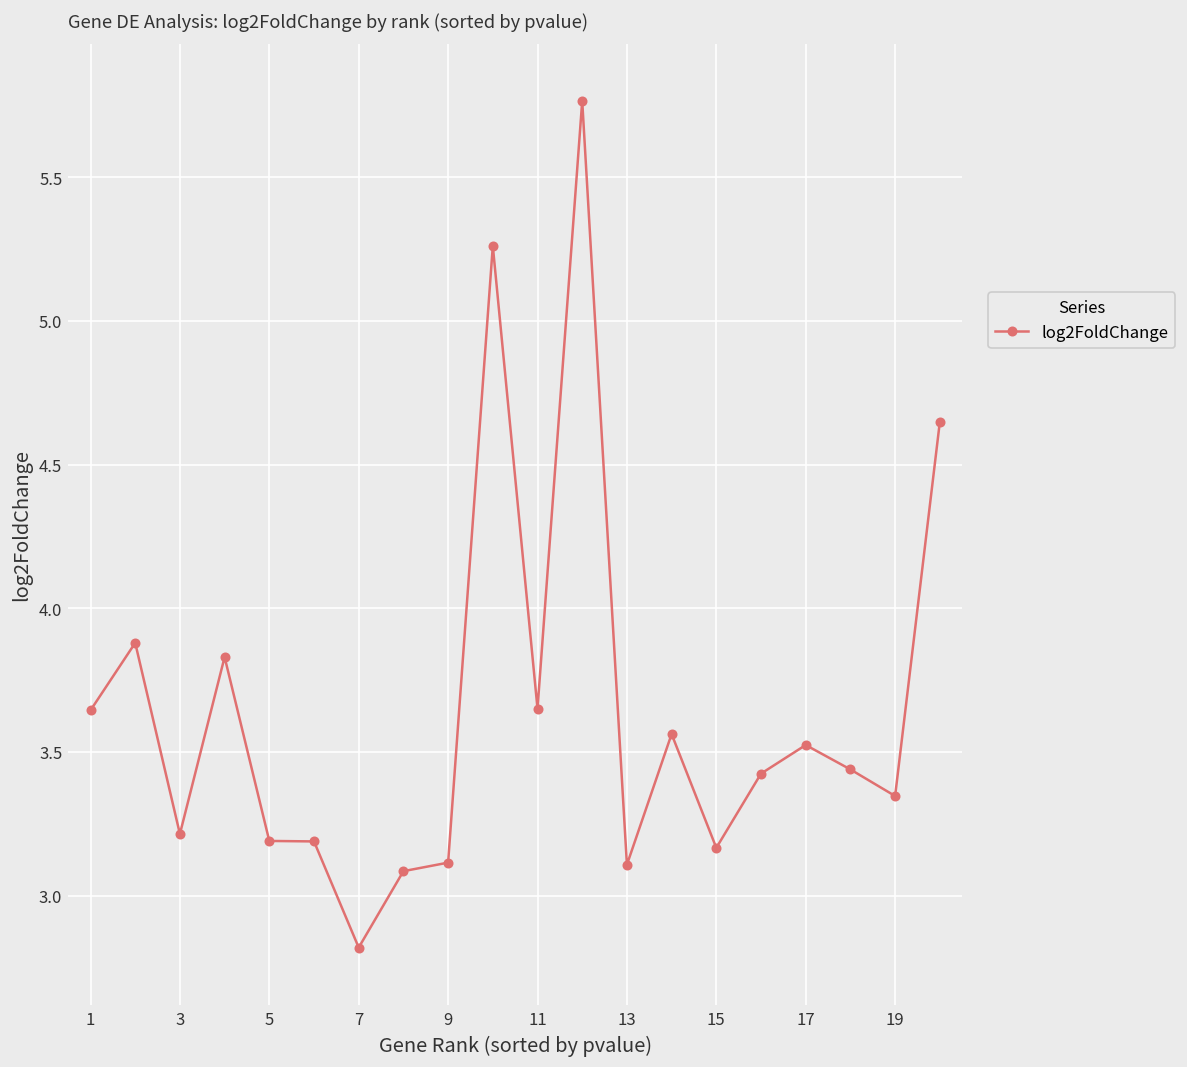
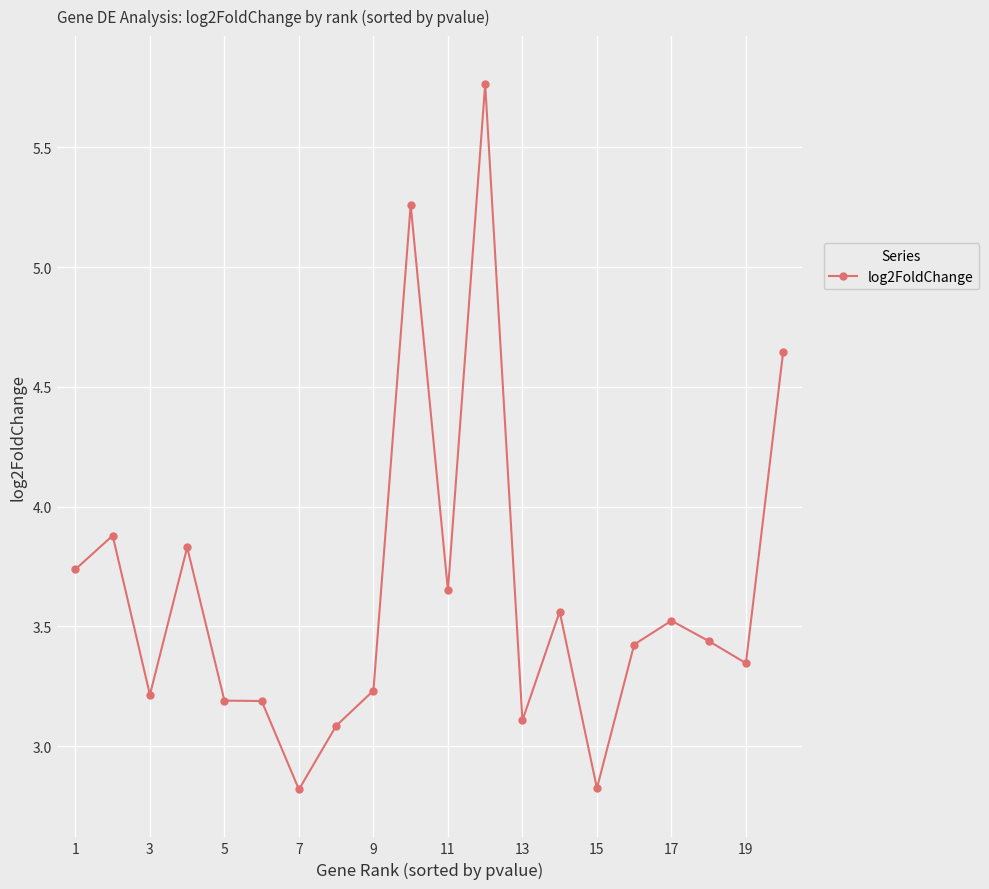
1: 3.64 -> 3.74
9: 3.11 -> 3.23
15: 3.17 -> 2.82
